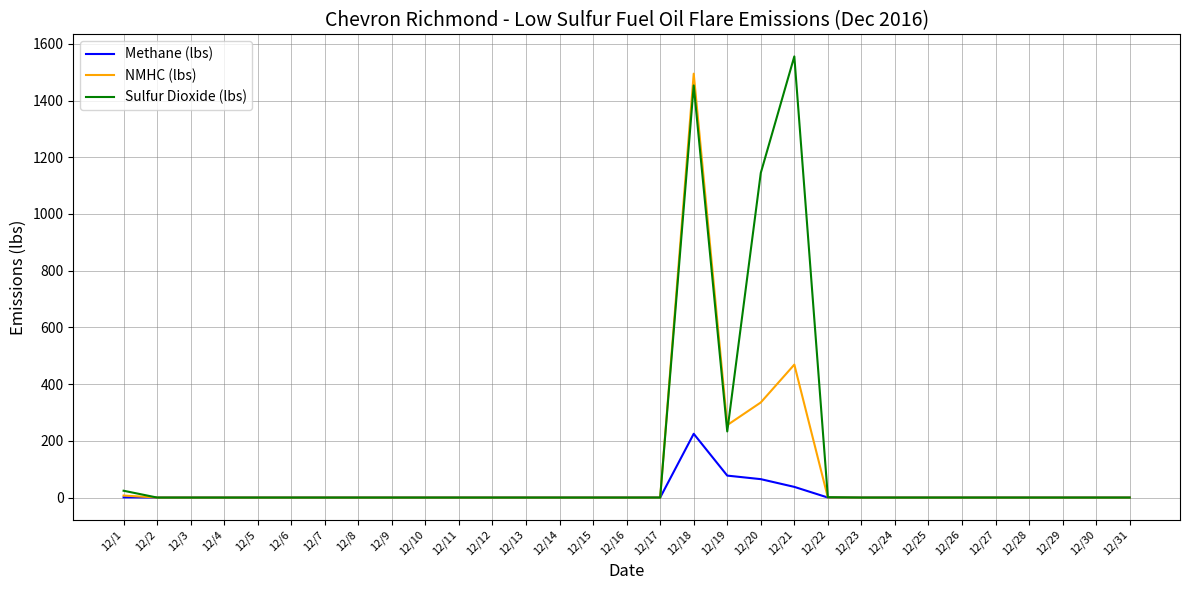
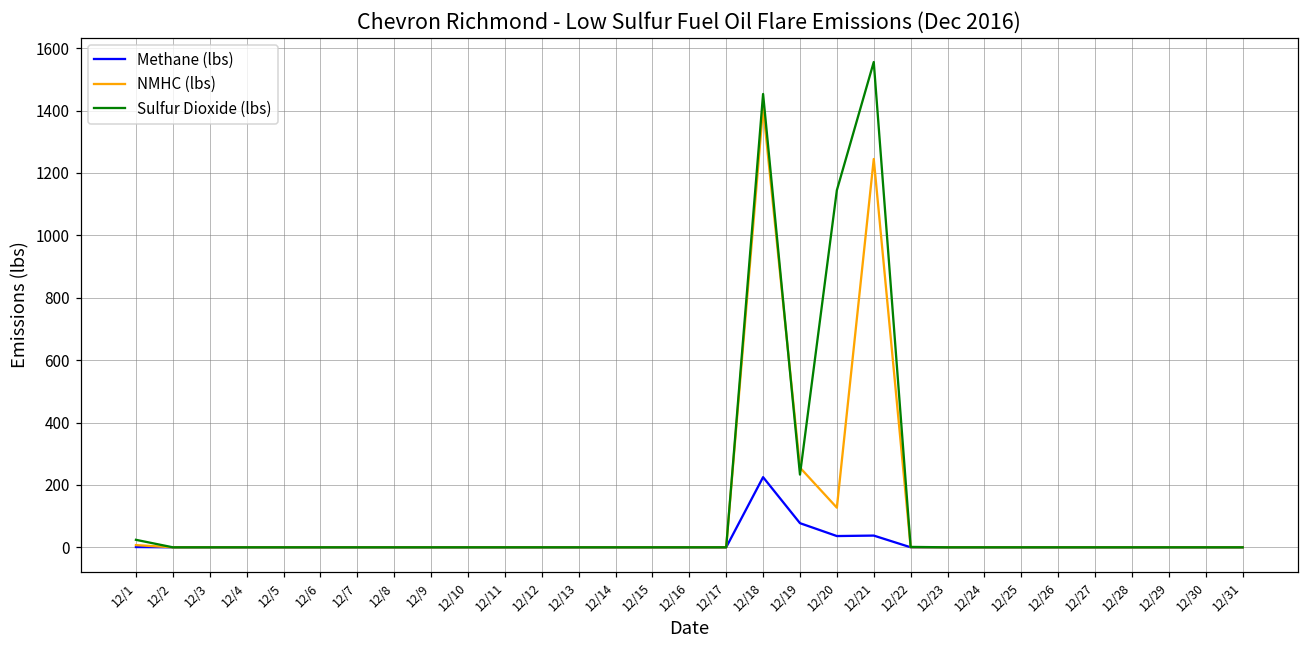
NMHC (lbs), 12/18: 1490 -> 1410
Methane (lbs), 12/20: 60 -> 40
NMHC (lbs), 12/20: 340 -> 130
NMHC (lbs), 12/21: 470 -> 1240
